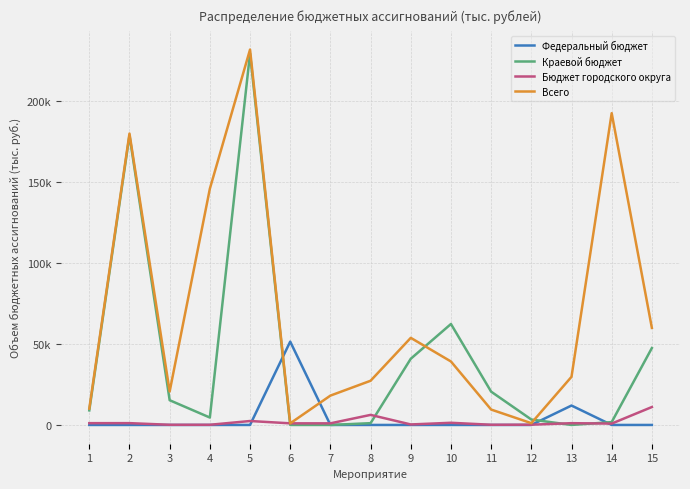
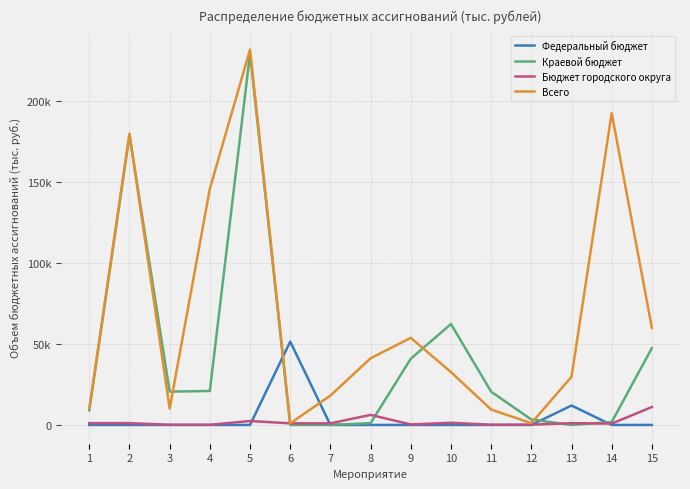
Краевой бюджет, 3: 15000 -> 21000
Всего, 3: 21000 -> 10000
Краевой бюджет, 4: 5000 -> 21000
Всего, 8: 27000 -> 41000
Всего, 10: 39000 -> 33000
